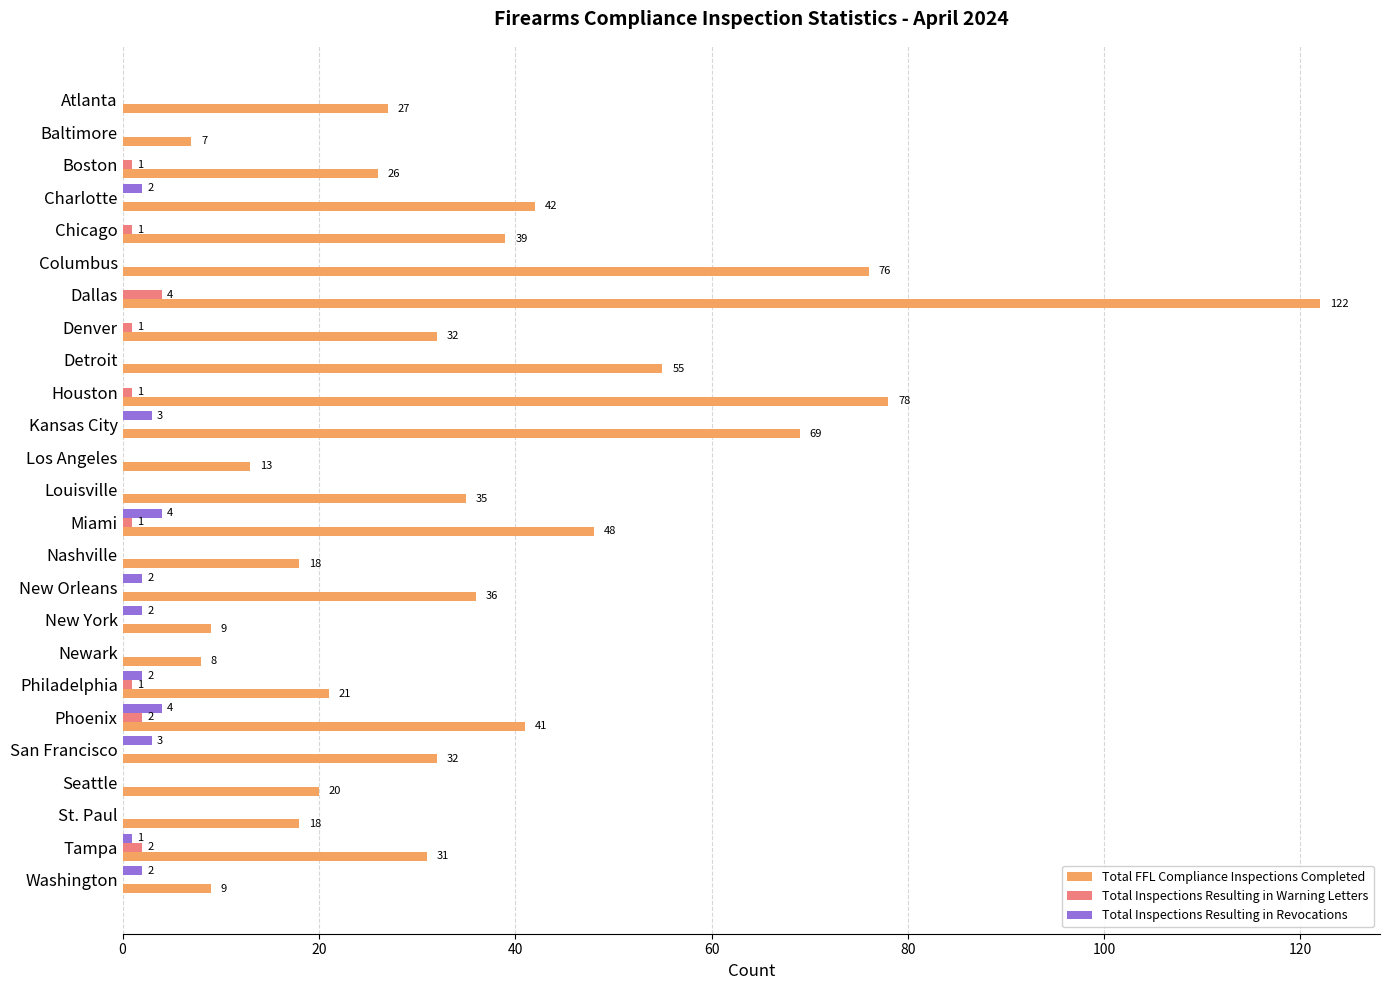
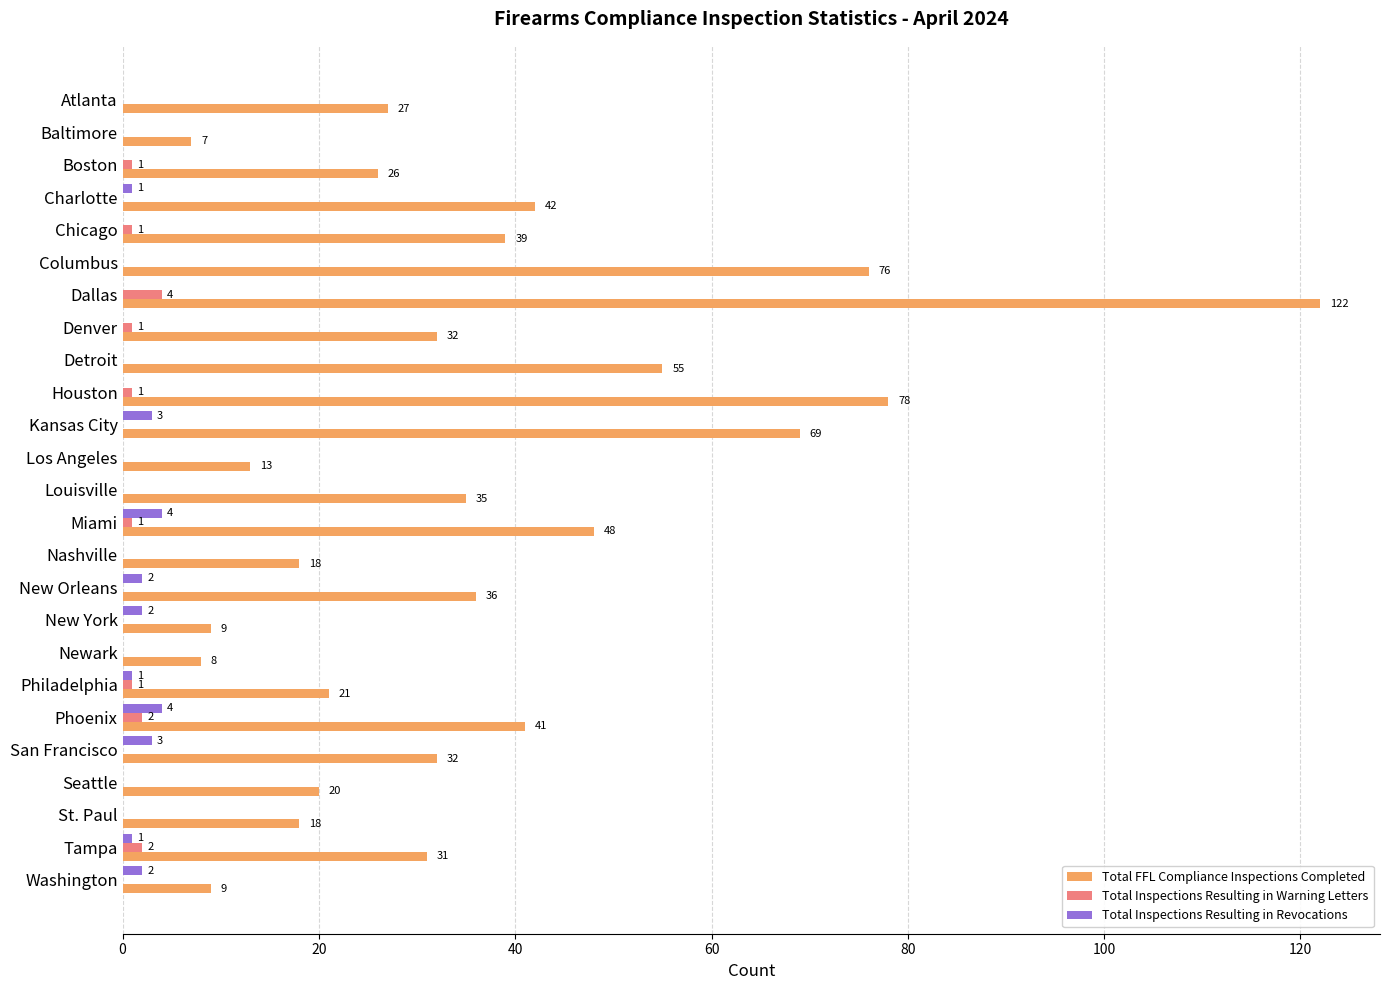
Total Inspections Resulting in Revocations, Charlotte: 2 -> 1
Total Inspections Resulting in Revocations, Philadelphia: 2 -> 1
